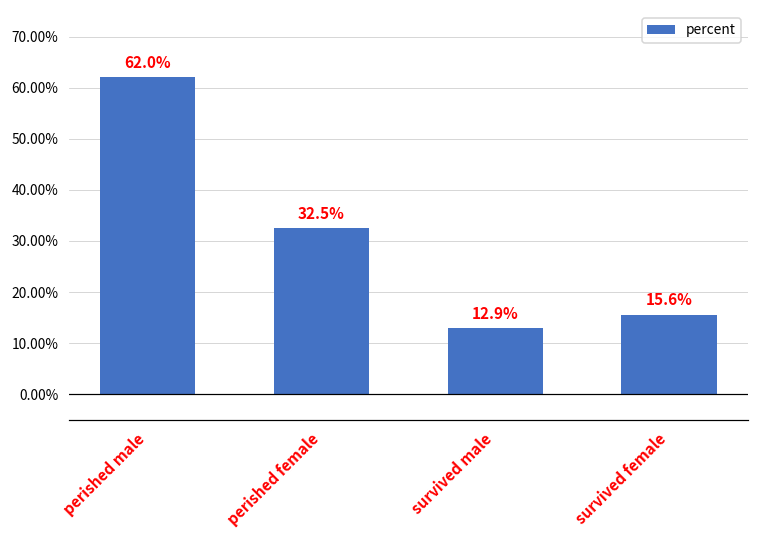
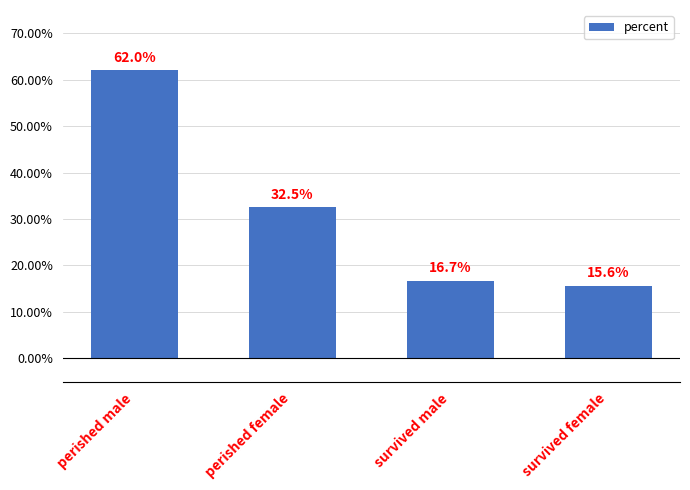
survived male: 12.9% -> 16.7%
